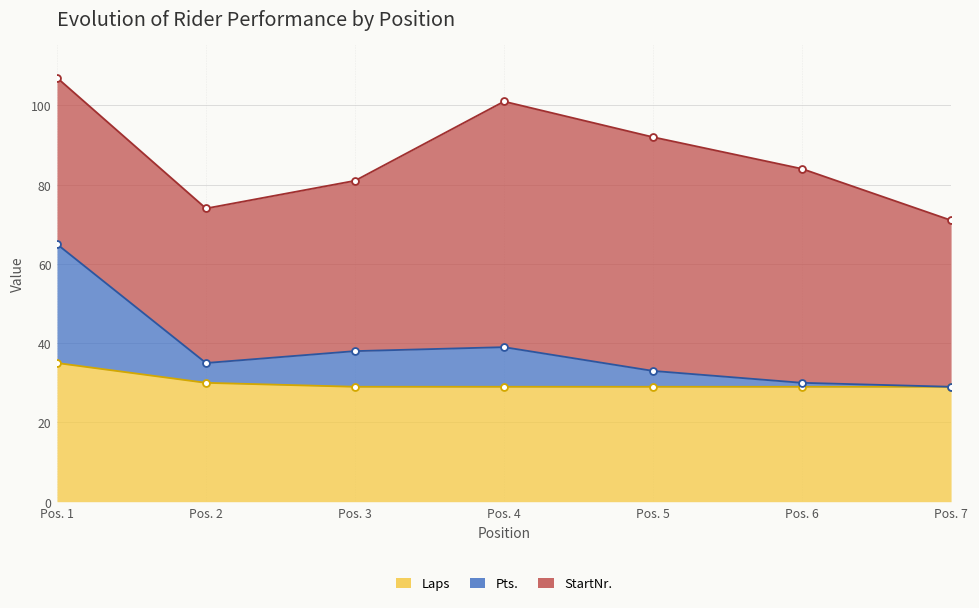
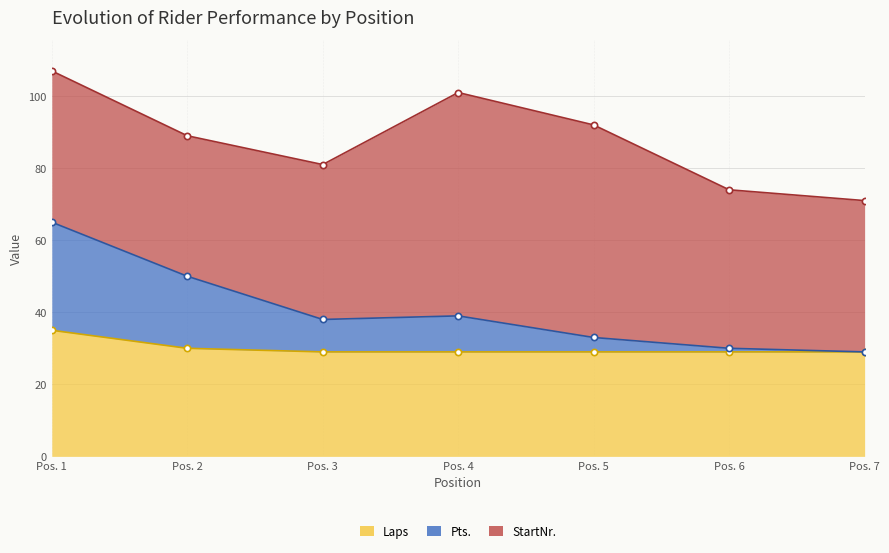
Pts., Pos. 2: 5 -> 20
StartNr., Pos. 6: 54 -> 44
